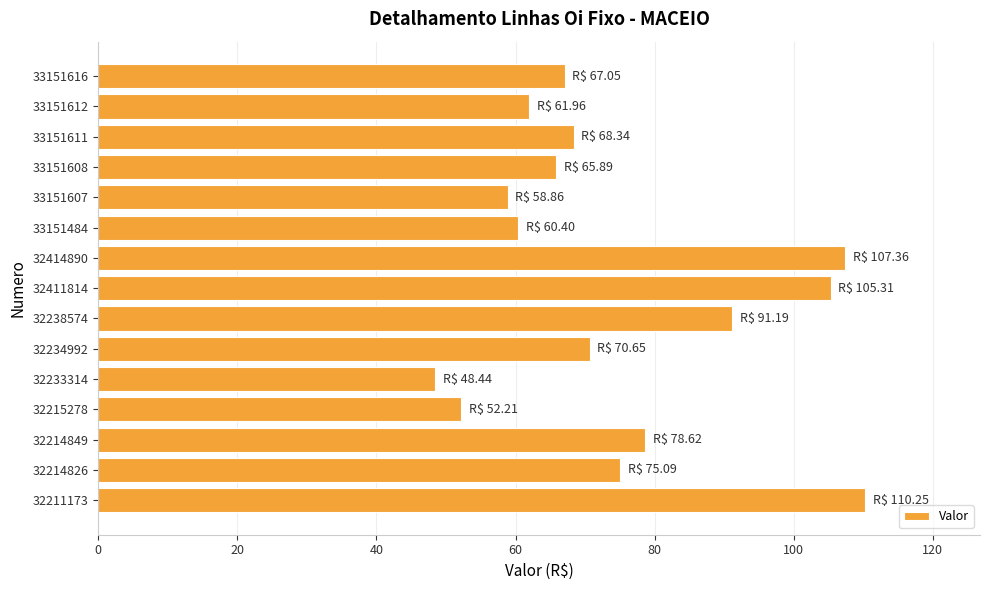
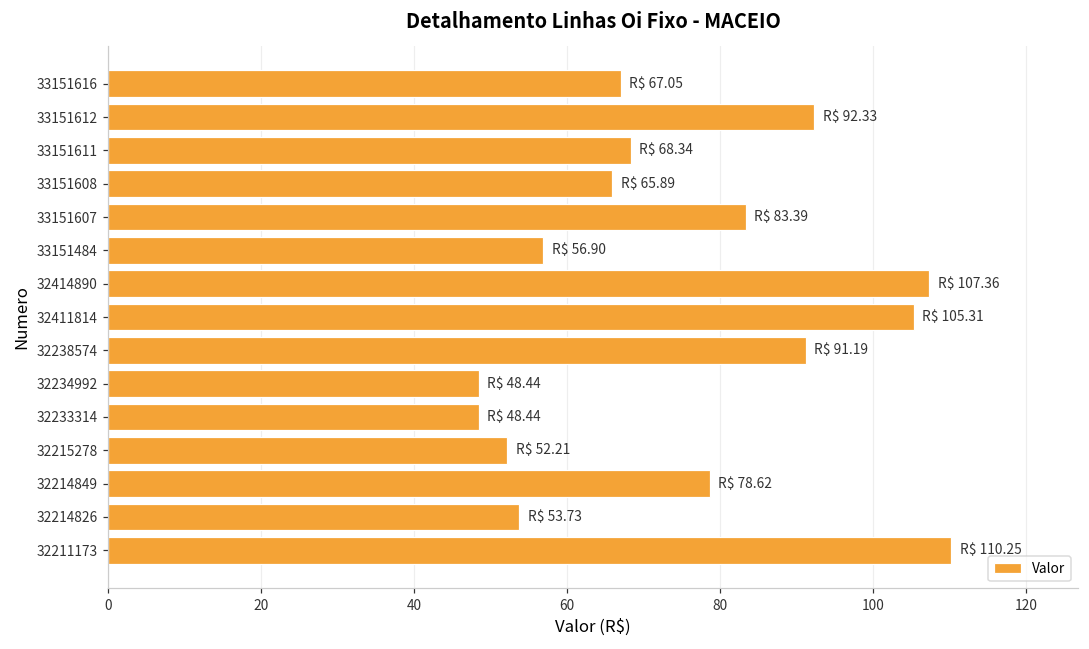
33151612: 61.96 -> 92.33
33151607: 58.86 -> 83.39
33151484: 60.40 -> 56.90
32234992: 70.65 -> 48.44
32214826: 75.09 -> 53.73
